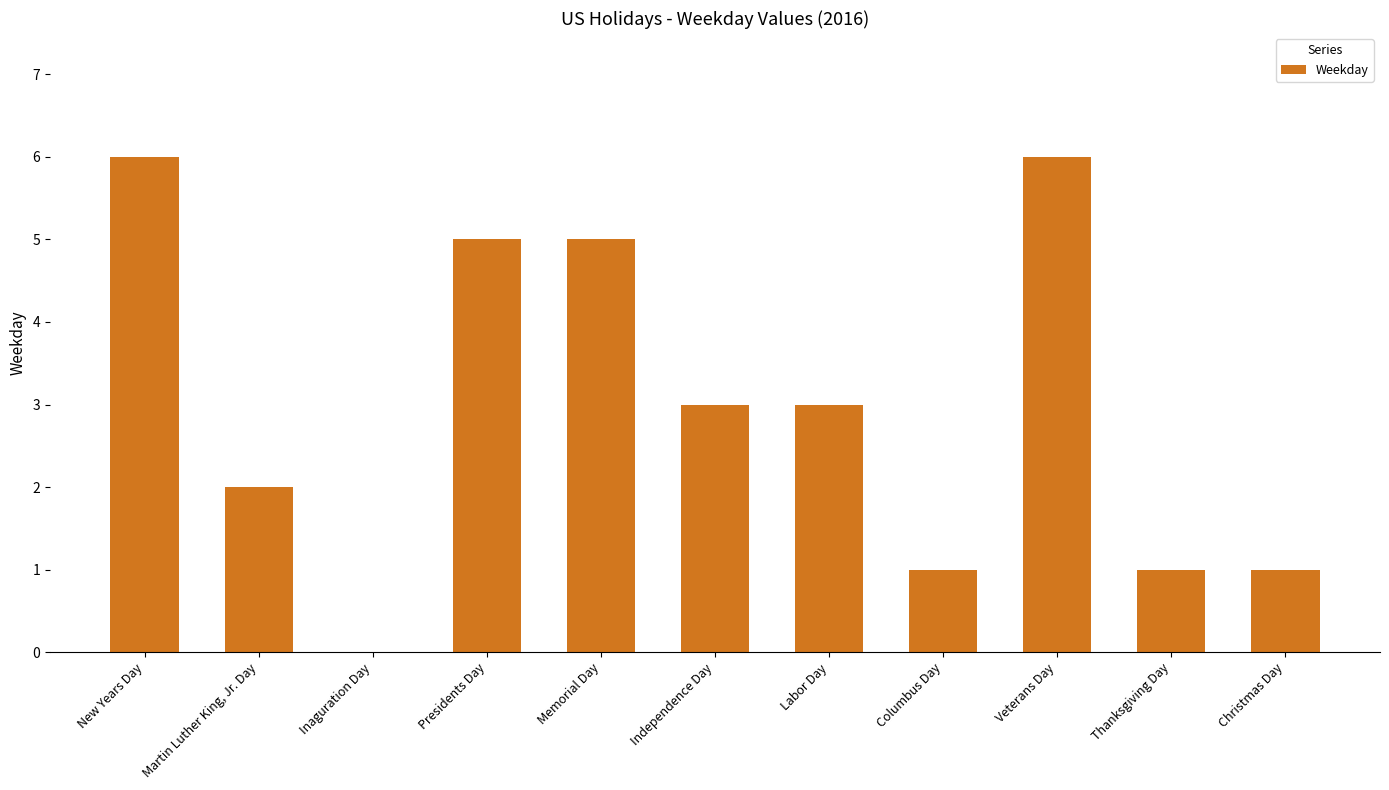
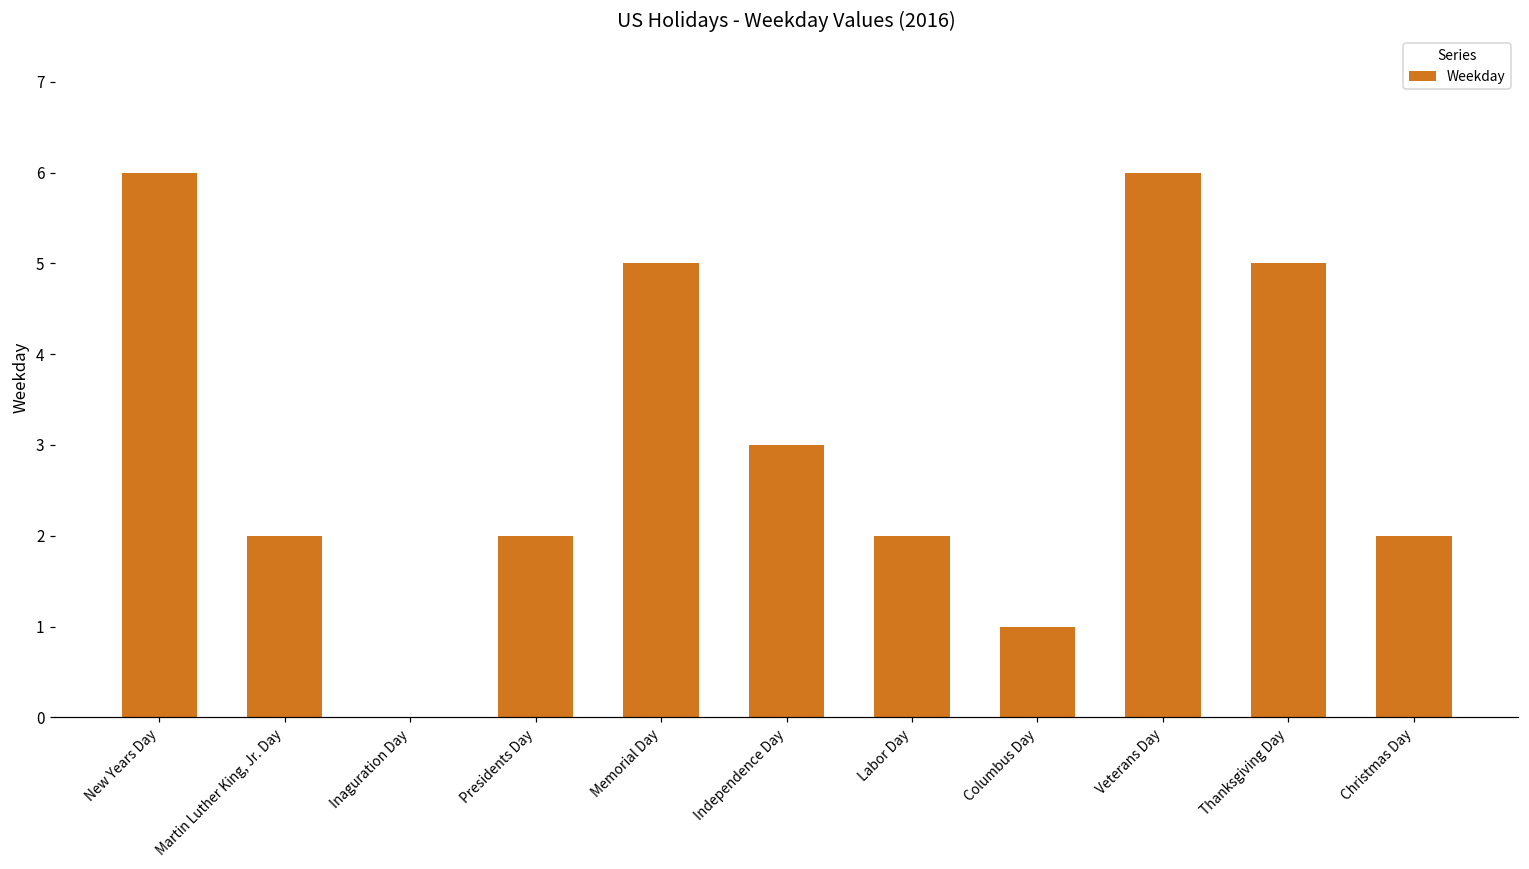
Presidents Day: 5 -> 2
Labor Day: 3 -> 2
Thanksgiving Day: 1 -> 5
Christmas Day: 1 -> 2
